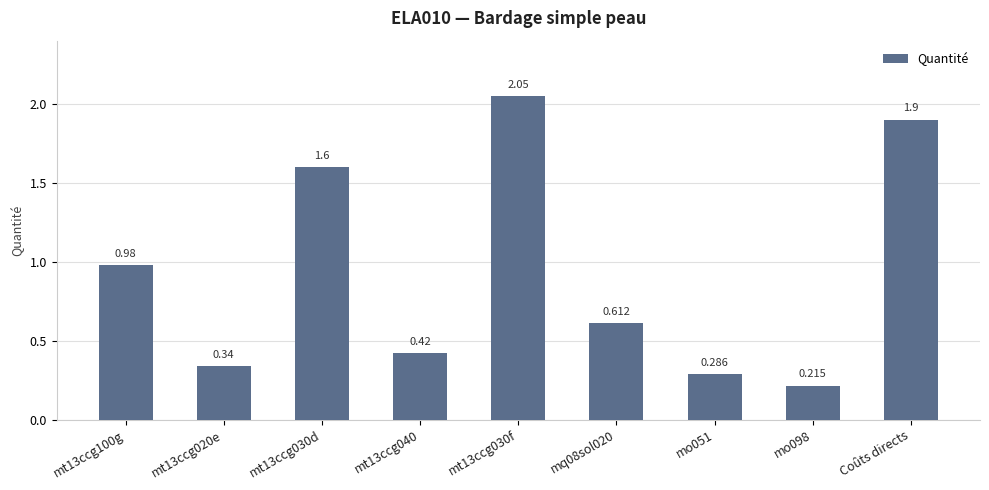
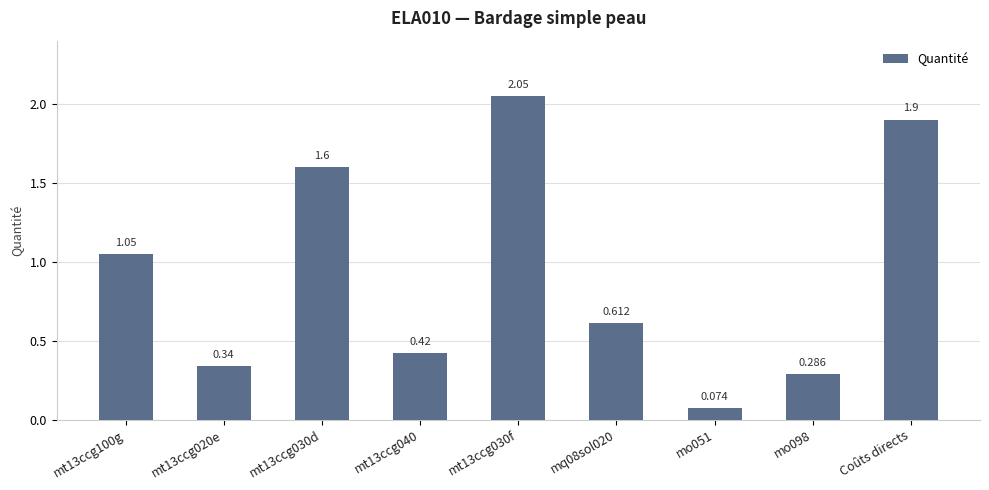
mt13ccg100g: 0.98 -> 1.05
mo051: 0.286 -> 0.074
mo098: 0.215 -> 0.286
